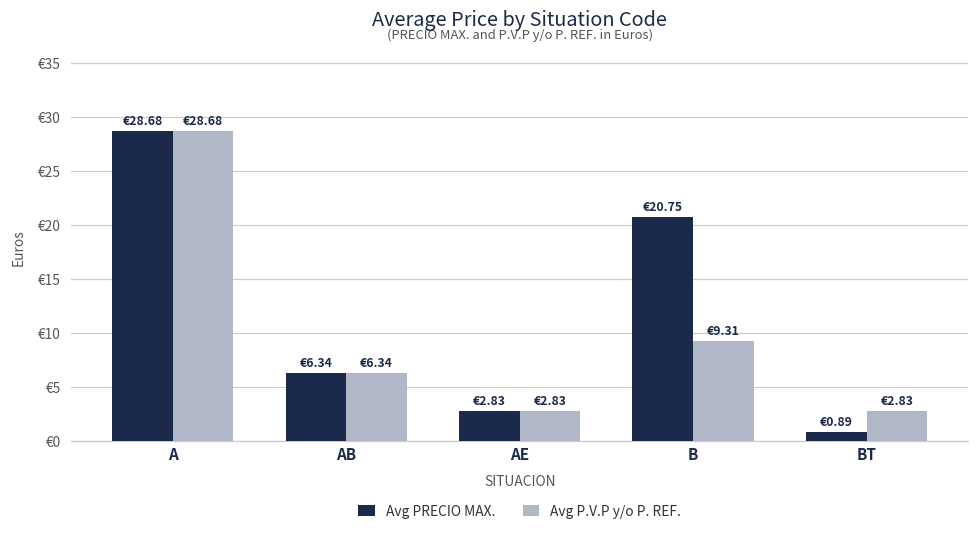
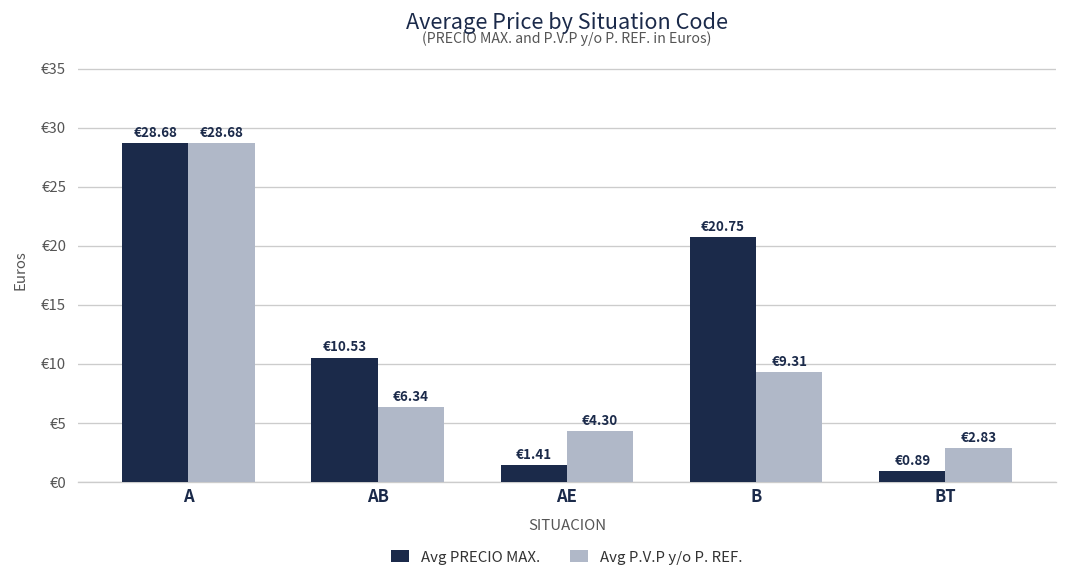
Avg PRECIO MAX., AB: €6.34 -> €10.53
Avg PRECIO MAX., AE: €2.83 -> €1.41
Avg P.V.P y/o P. REF., AE: €2.83 -> €4.30
